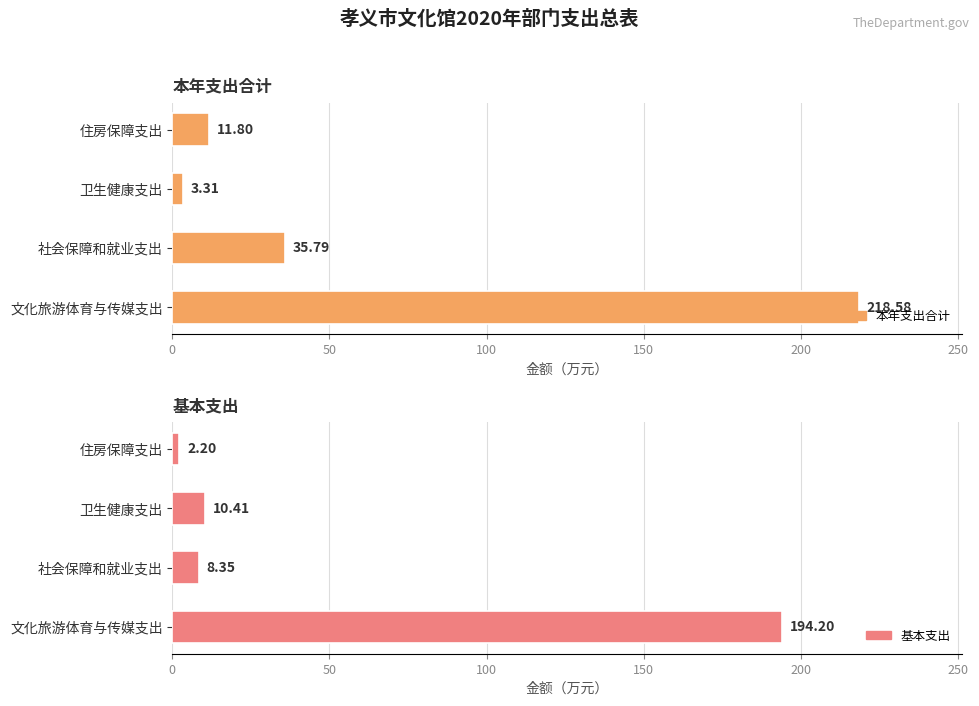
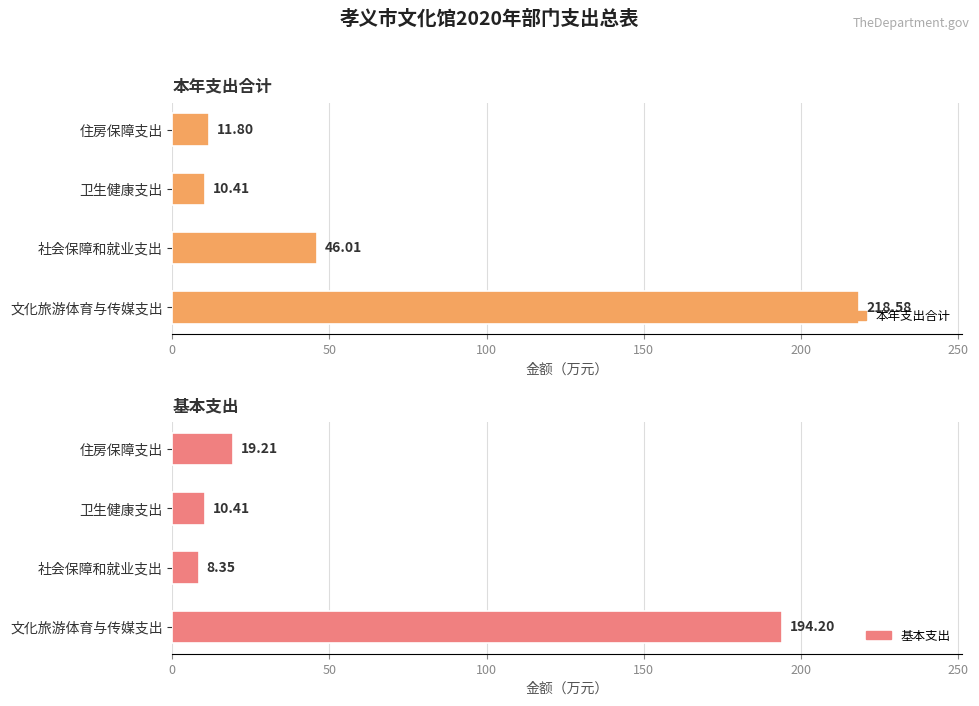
本年支出合计, 卫生健康支出: 3.31 -> 10.41
本年支出合计, 社会保障和就业支出: 35.79 -> 46.01
基本支出, 住房保障支出: 2.20 -> 19.21
